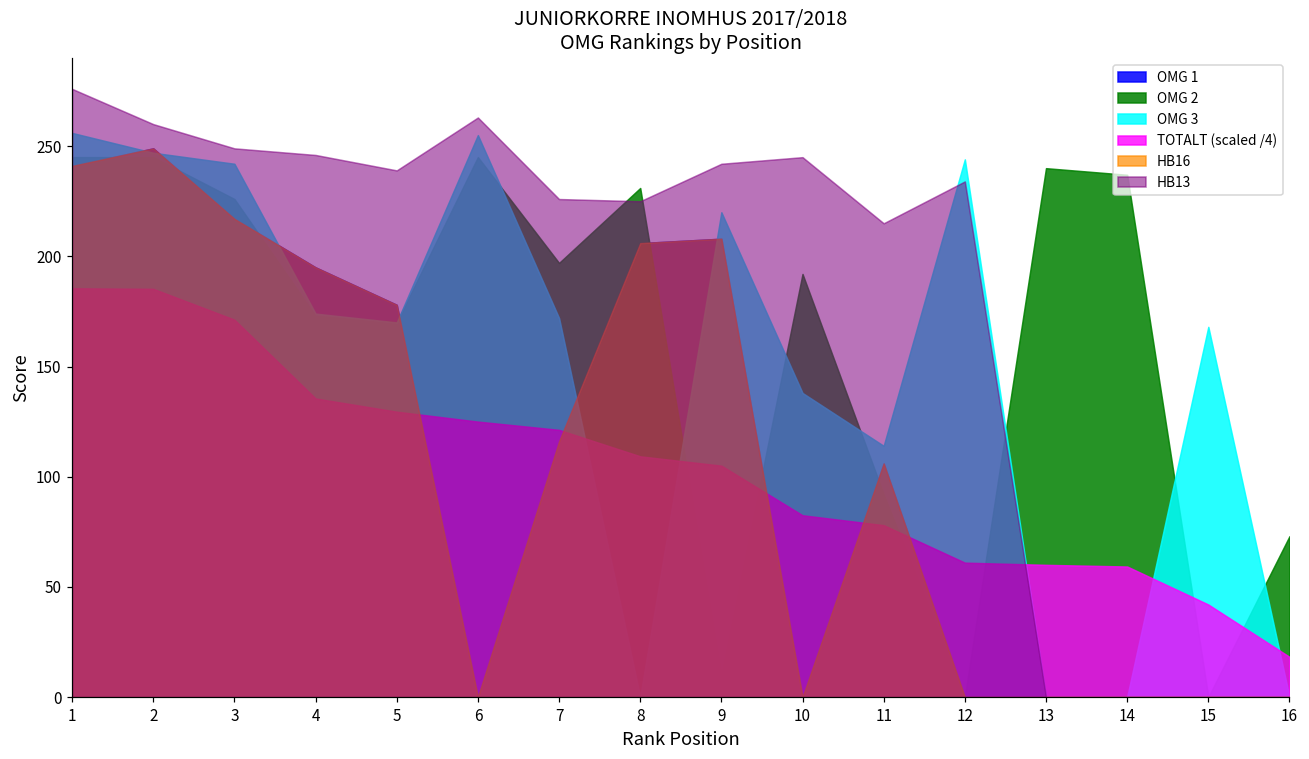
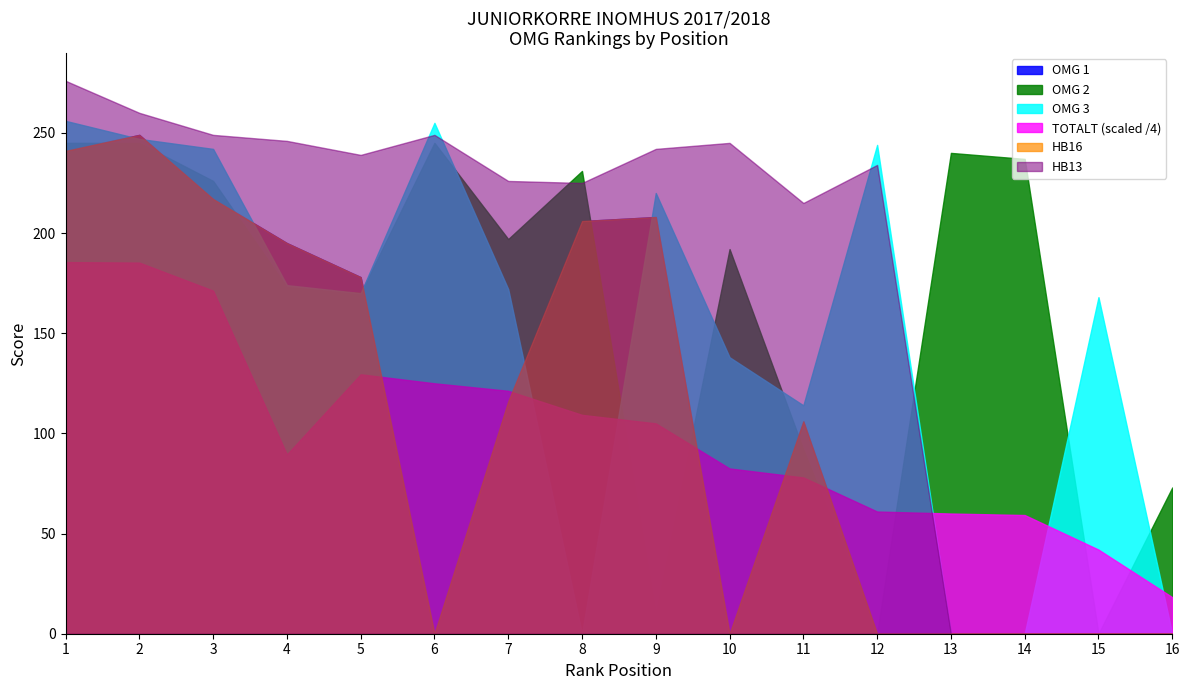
TOTALT (scaled /4), 4: 136 -> 90
HB13, 6: 263 -> 249
